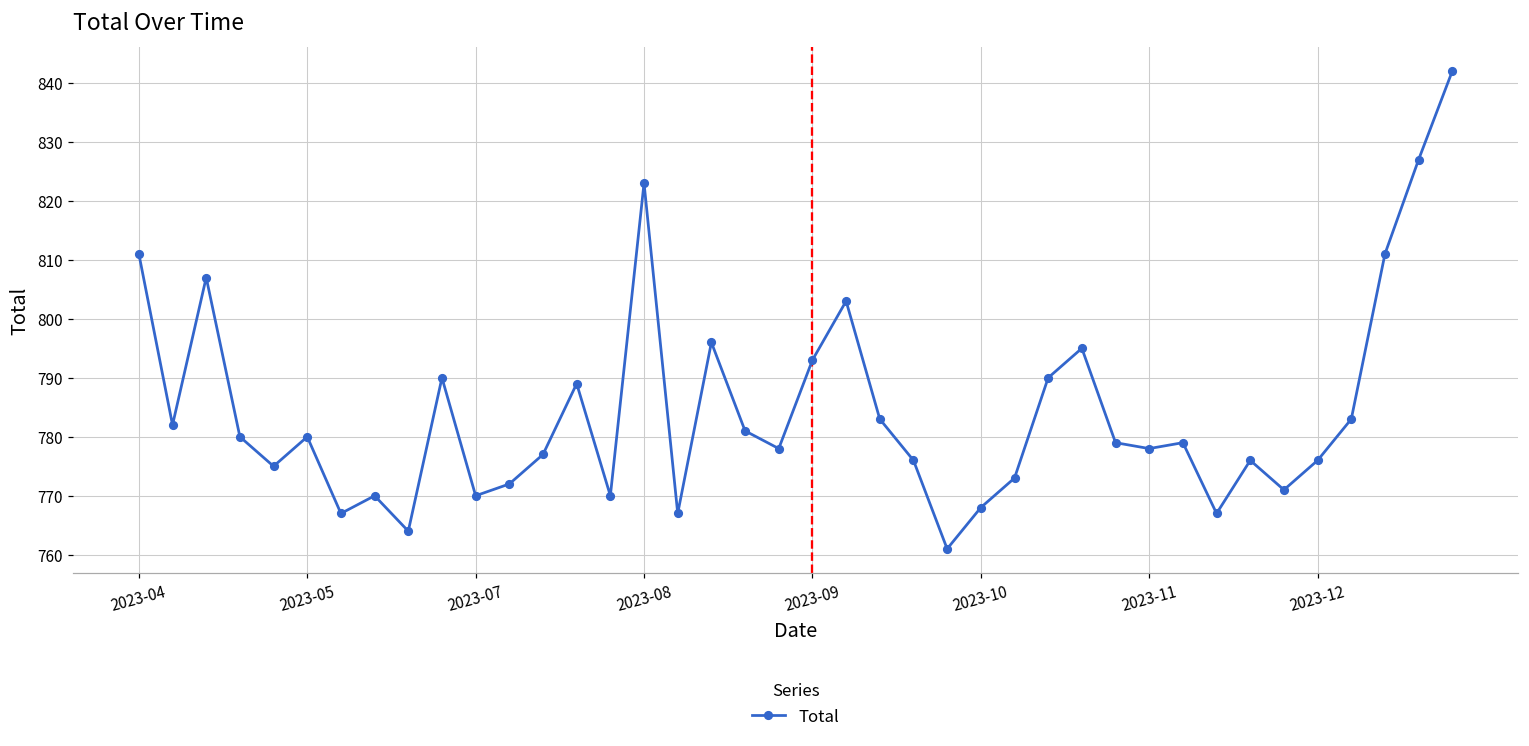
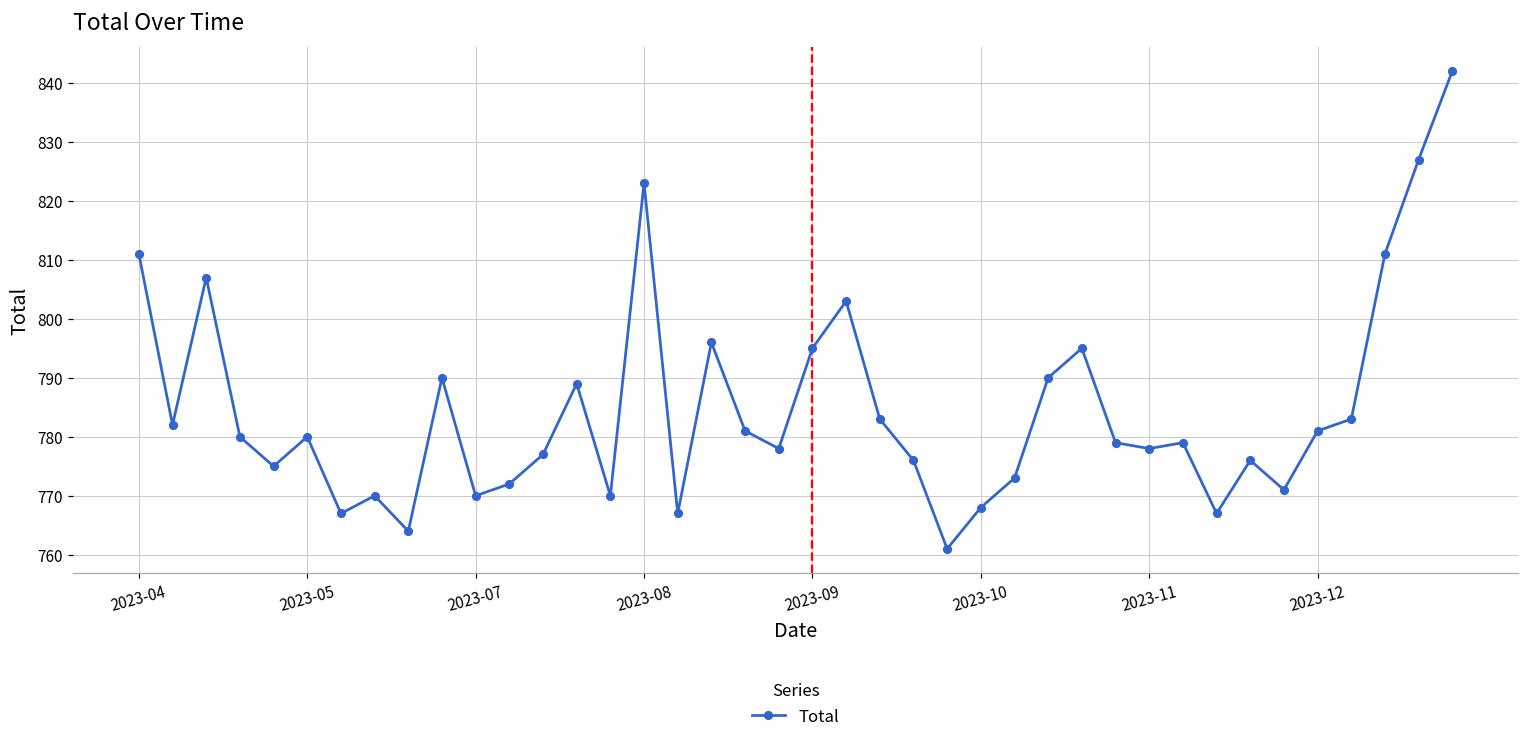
2023-09: 793 -> 795
2023-12: 776 -> 781
